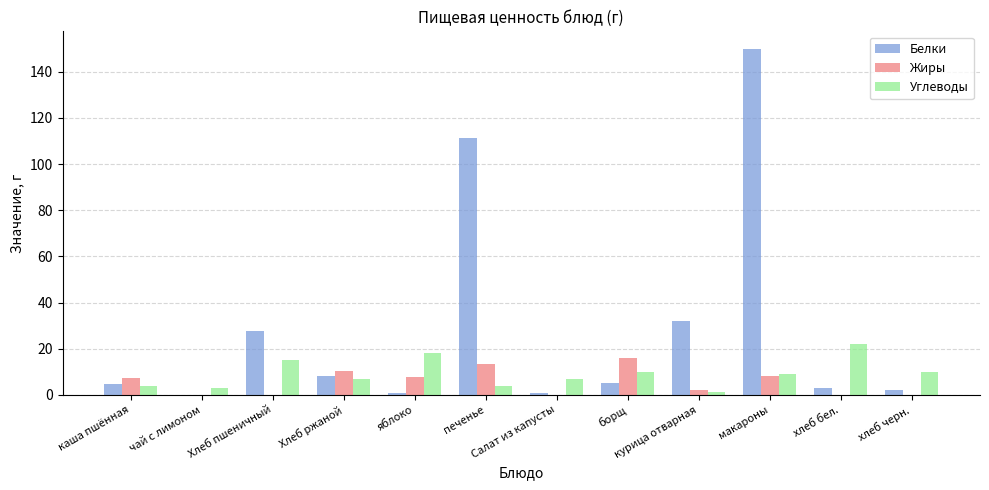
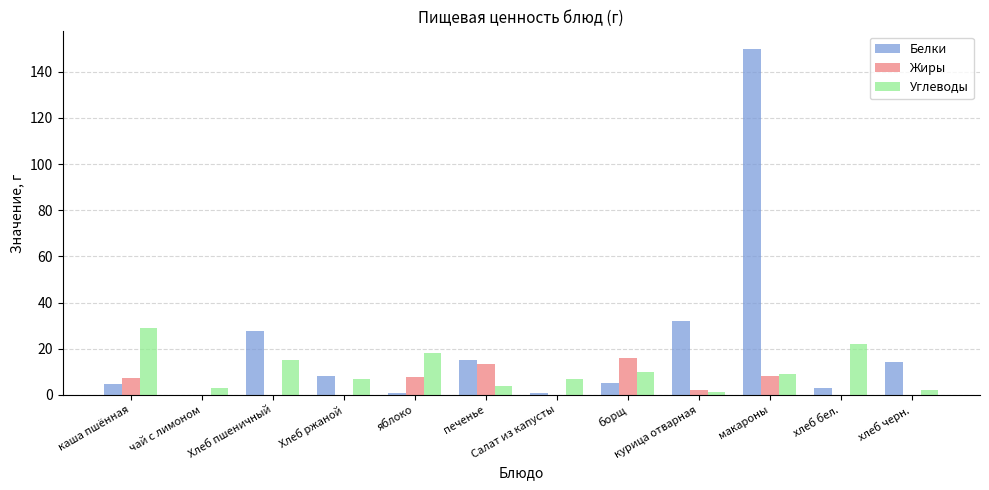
Углеводы, каша пшённая: 4 -> 29
Жиры, Хлеб ржаной: 10 -> 0
Белки, печенье: 111 -> 15
Белки, хлеб черн.: 2 -> 14
Углеводы, хлеб черн.: 10 -> 2
